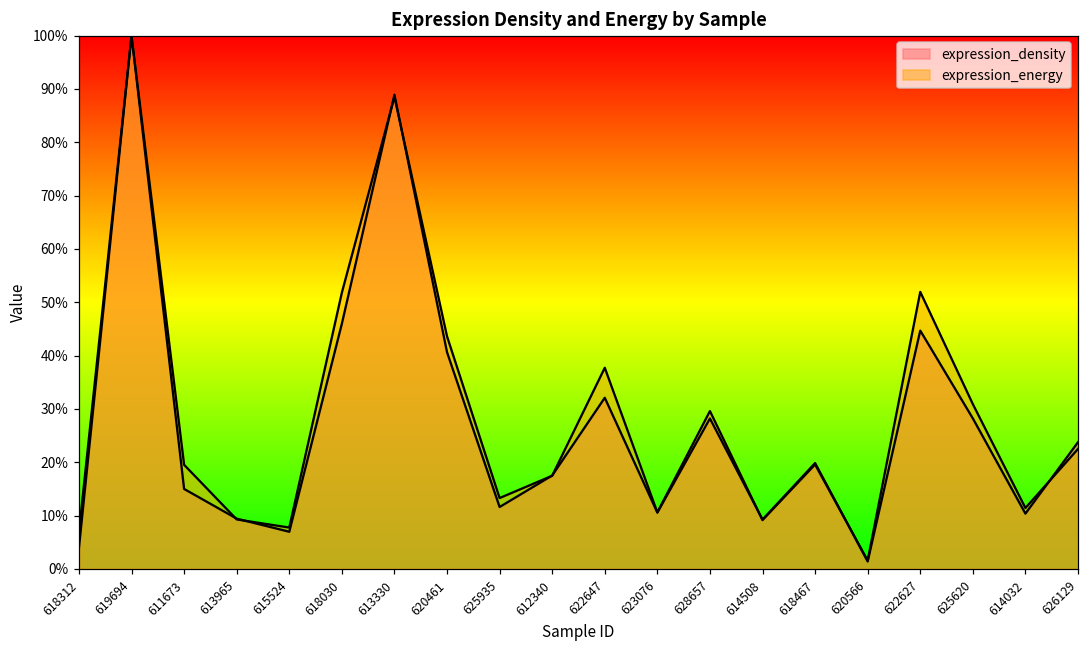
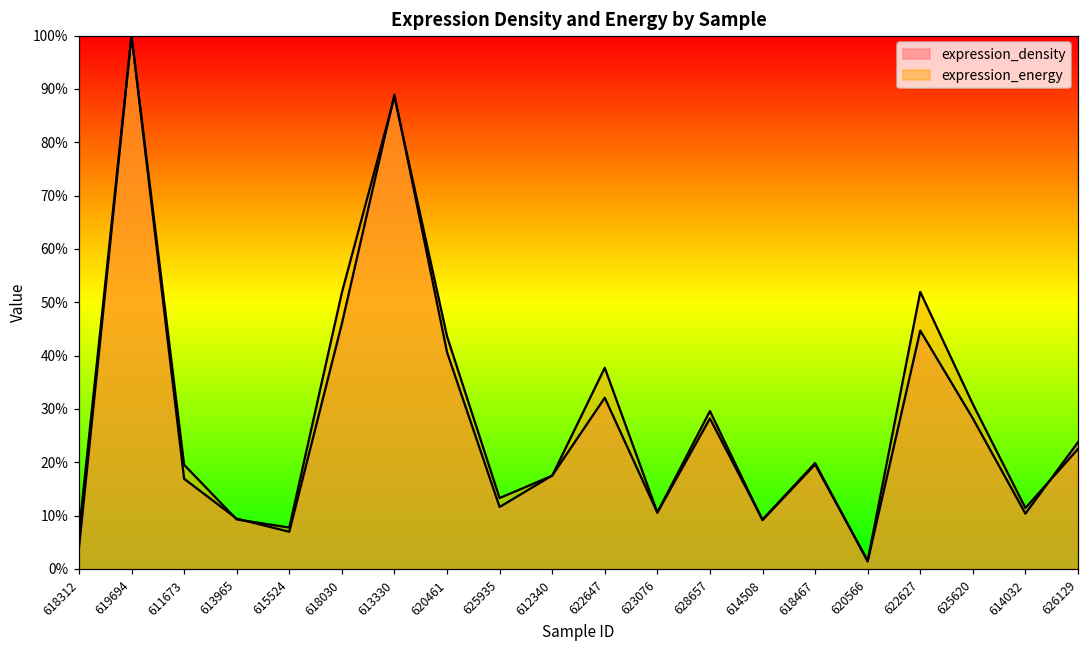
expression_density, 611673: 15% -> 17%
